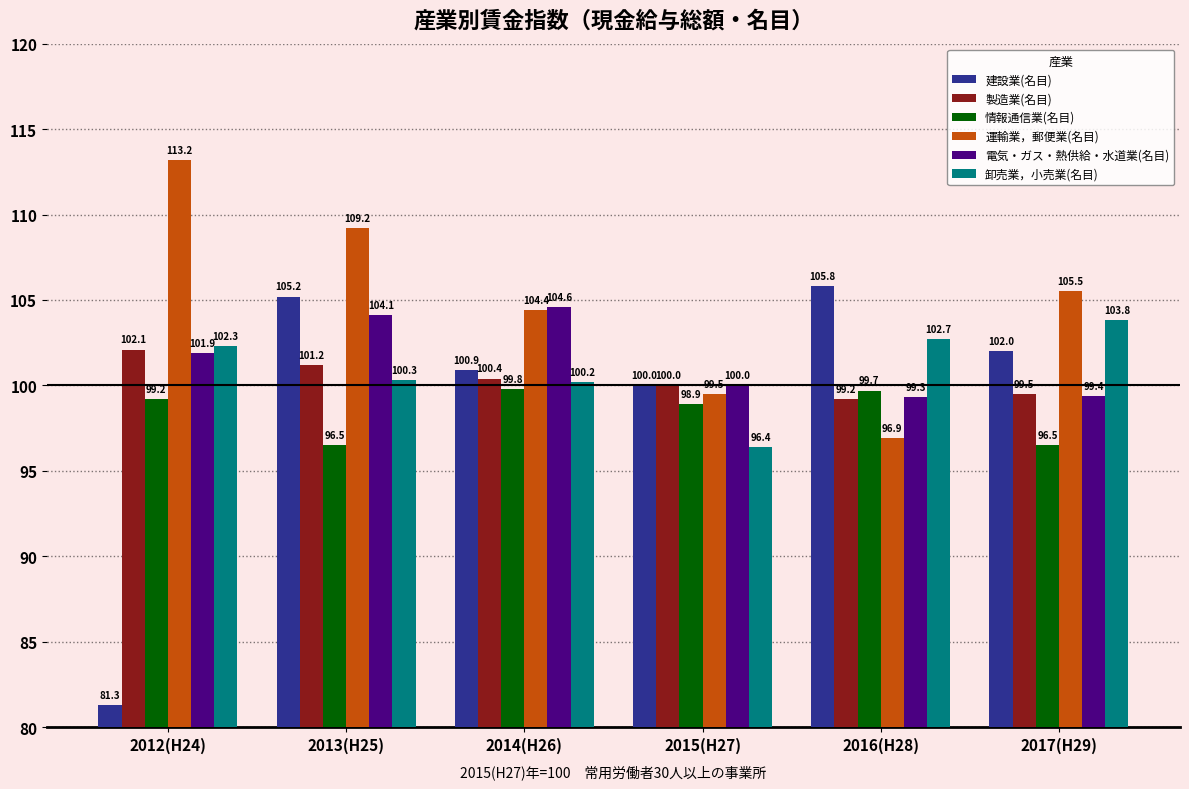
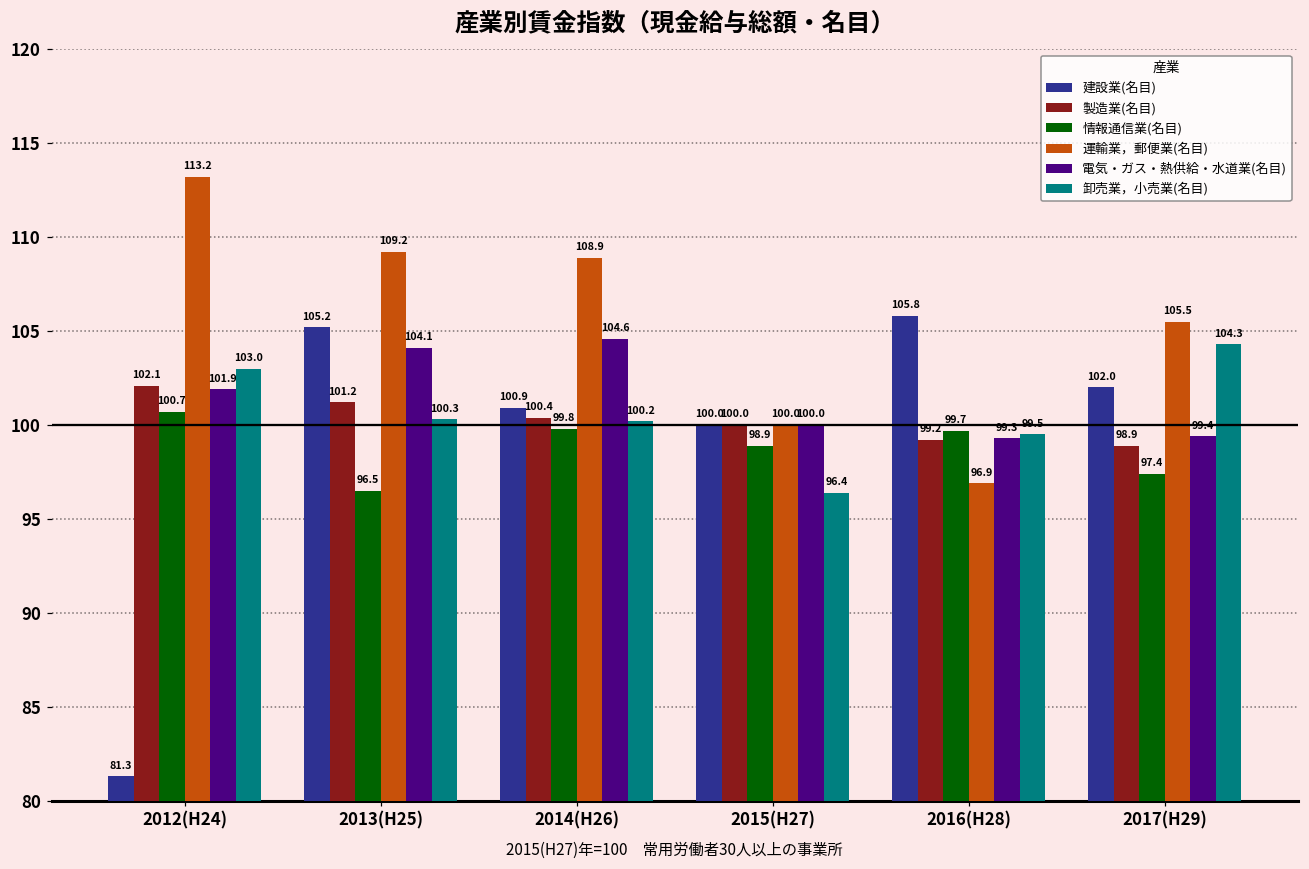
情報通信業(名目), 2012(H24): 99.2 -> 100.7
卸売業，小売業(名目), 2012(H24): 102.3 -> 103.0
運輸業，郵便業(名目), 2014(H26): 104.4 -> 108.9
運輸業，郵便業(名目), 2015(H27): 99.5 -> 100.0
卸売業，小売業(名目), 2016(H28): 102.7 -> 99.5
製造業(名目), 2017(H29): 99.5 -> 98.9
情報通信業(名目), 2017(H29): 96.5 -> 97.4
卸売業，小売業(名目), 2017(H29): 103.8 -> 104.3
